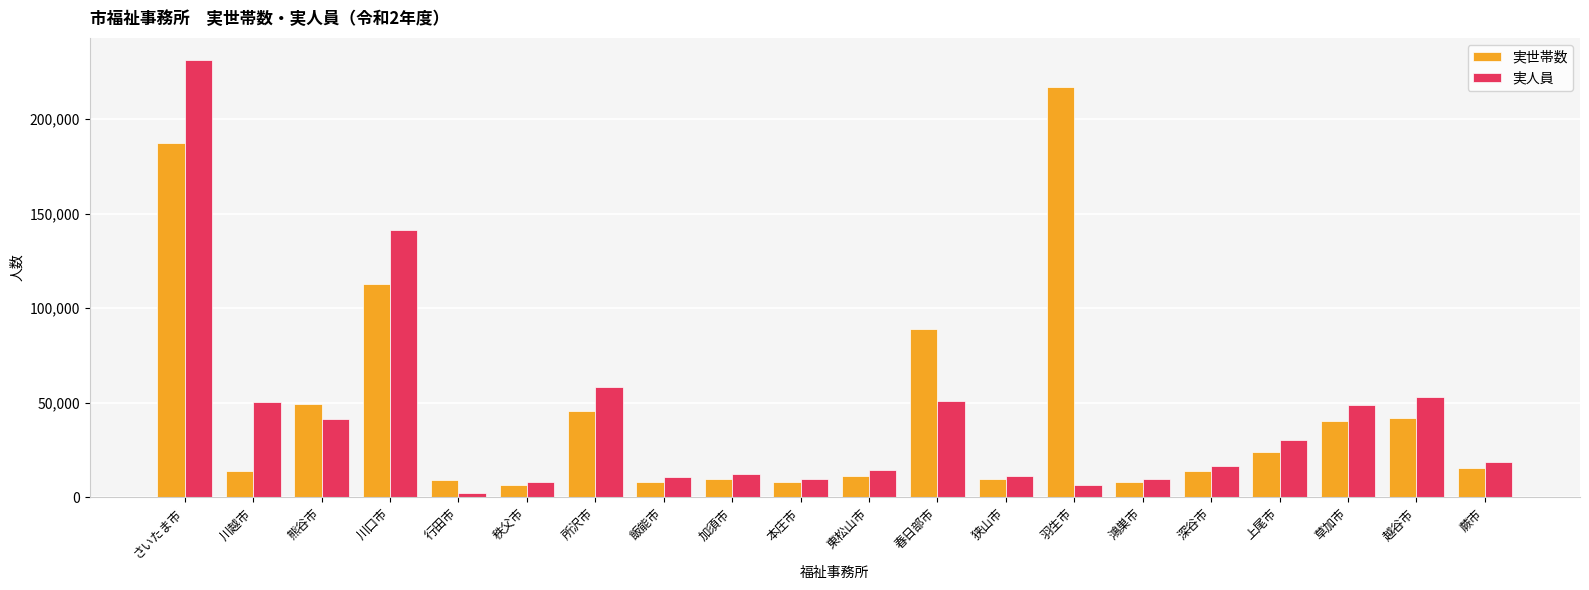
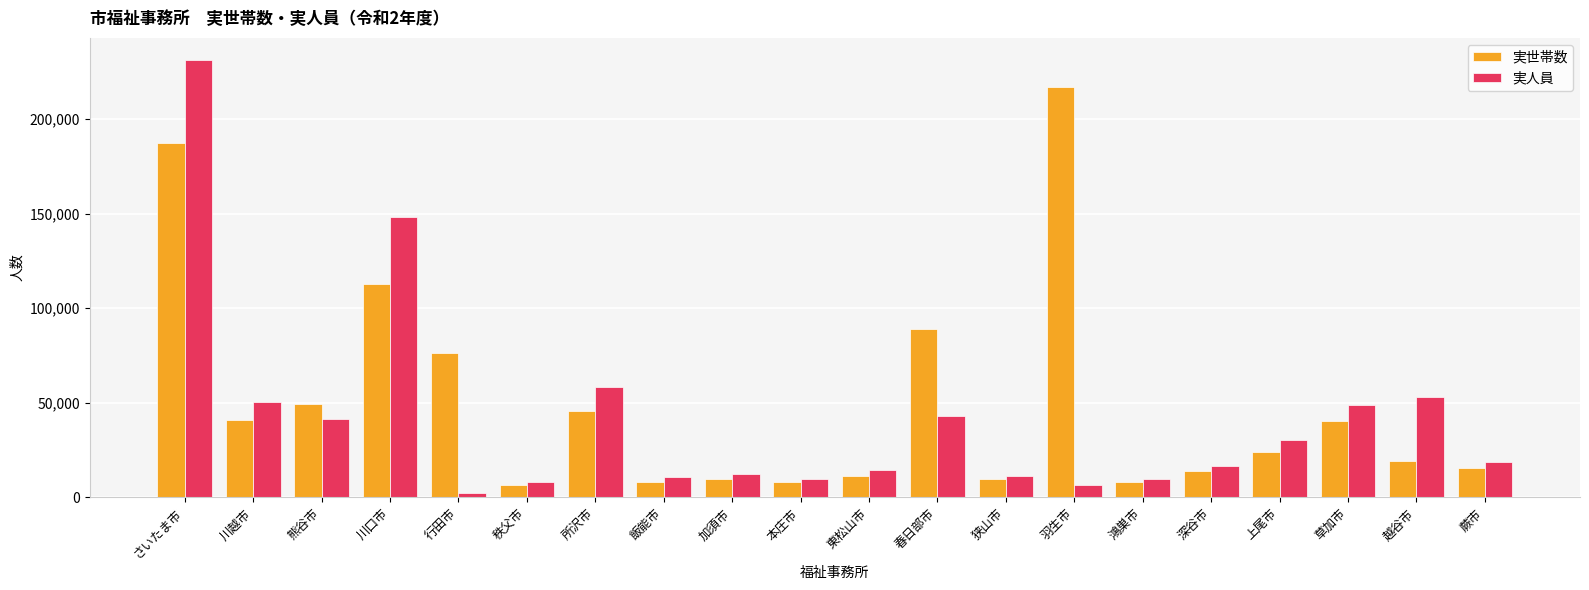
実世帯数, 川越市: 14,000 -> 41,000
実人員, 川口市: 141,000 -> 148,000
実世帯数, 行田市: 9,000 -> 76,000
実人員, 春日部市: 51,000 -> 43,000
実世帯数, 越谷市: 42,000 -> 19,000
